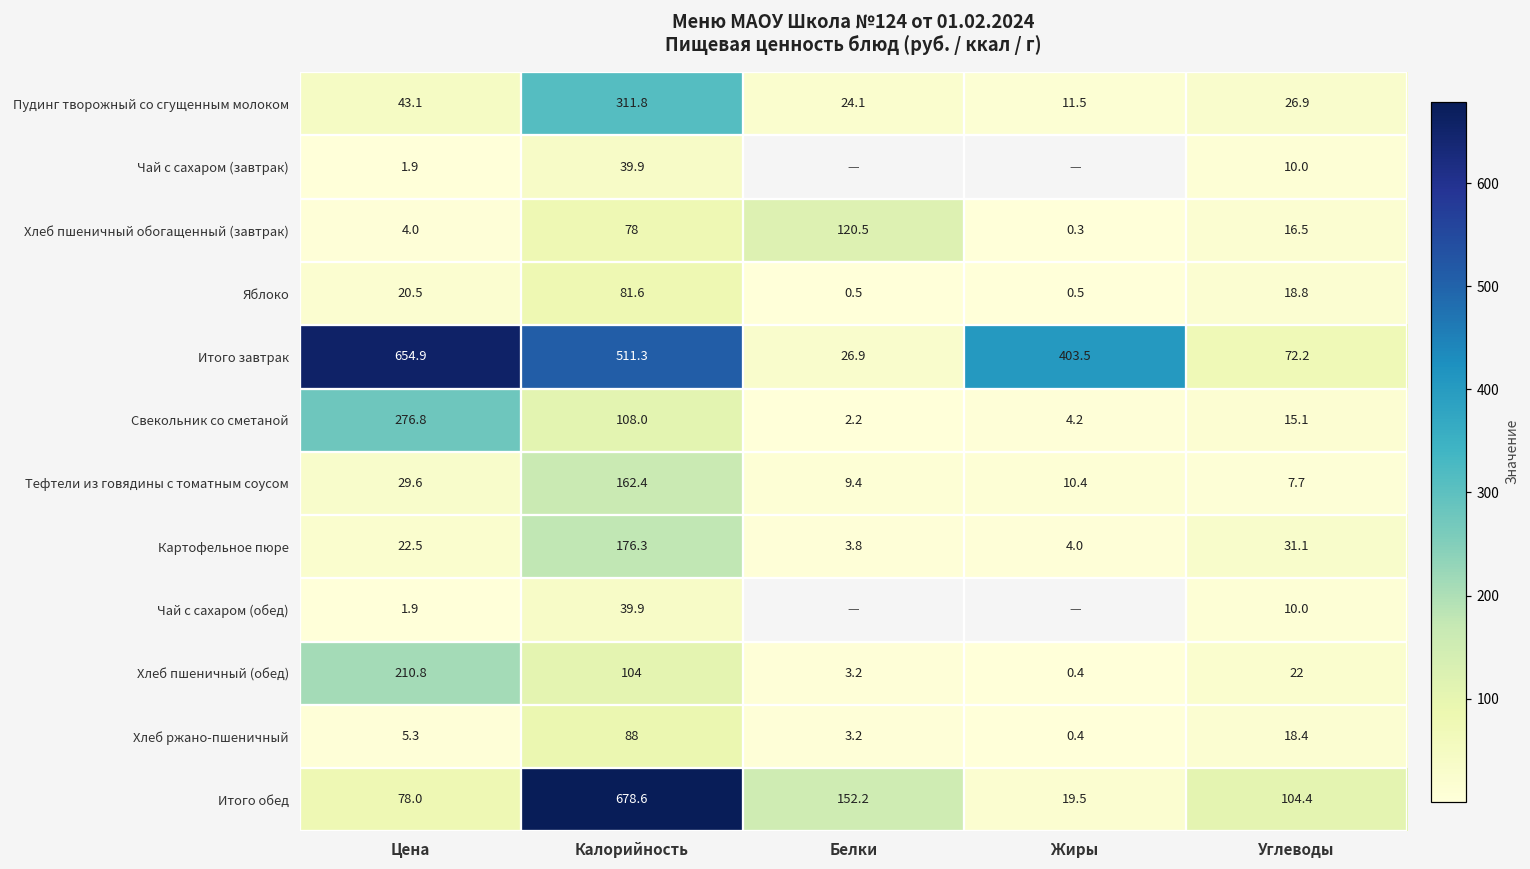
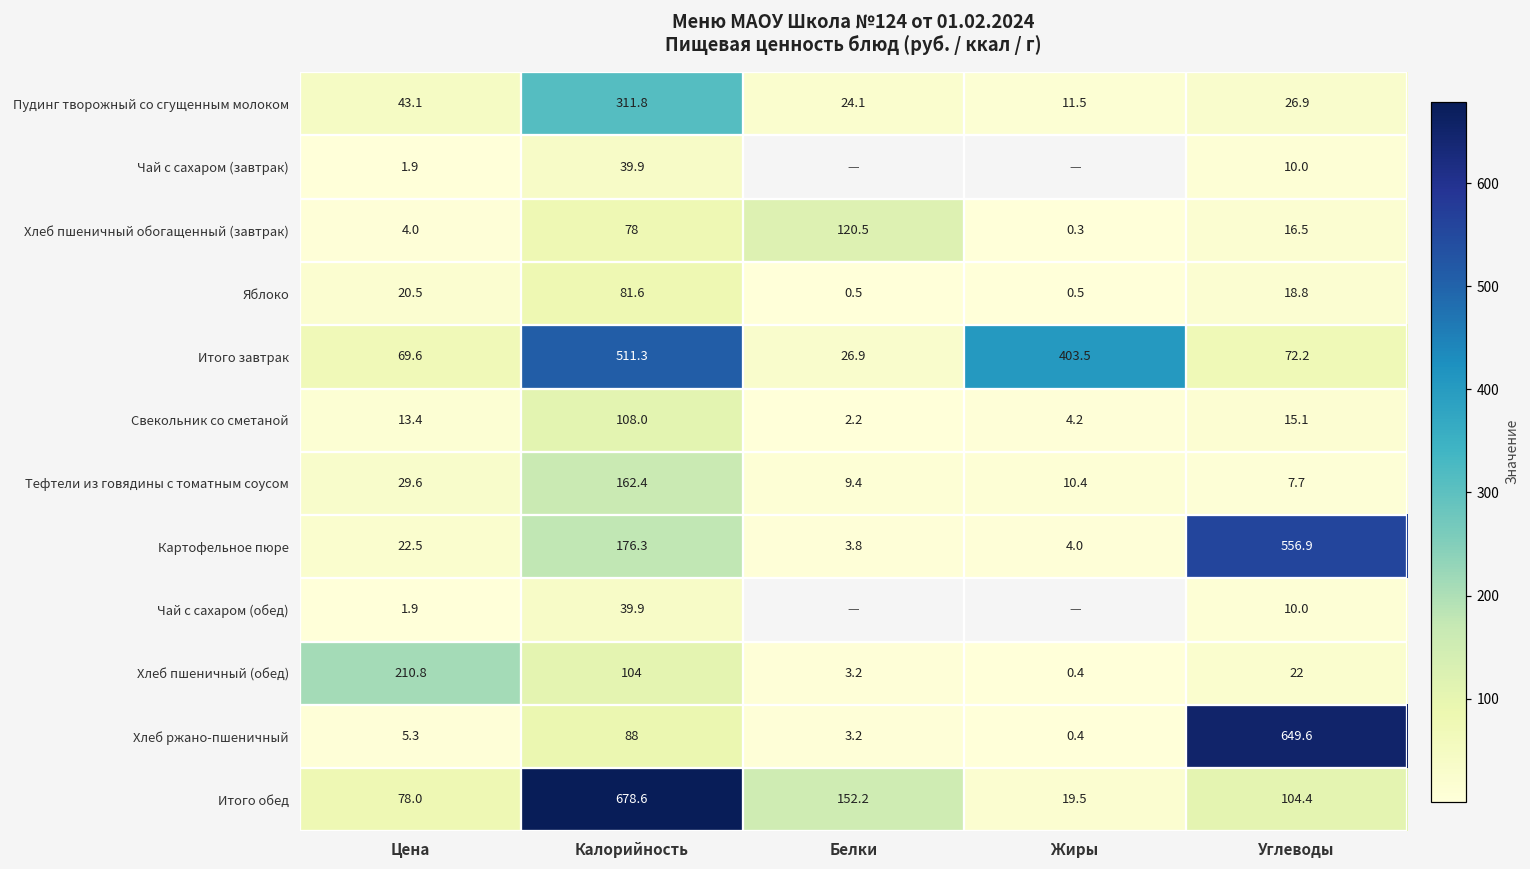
Итого завтрак, Цена: 654.9 -> 69.6
Свекольник со сметаной, Цена: 276.8 -> 13.4
Картофельное пюре, Углеводы: 31.1 -> 556.9
Хлеб ржано-пшеничный, Углеводы: 18.4 -> 649.6
